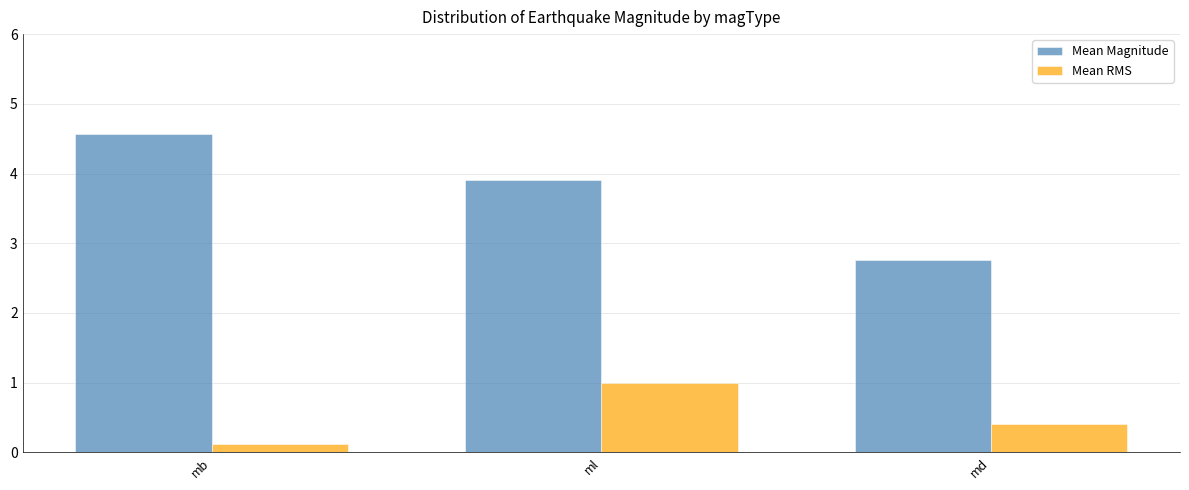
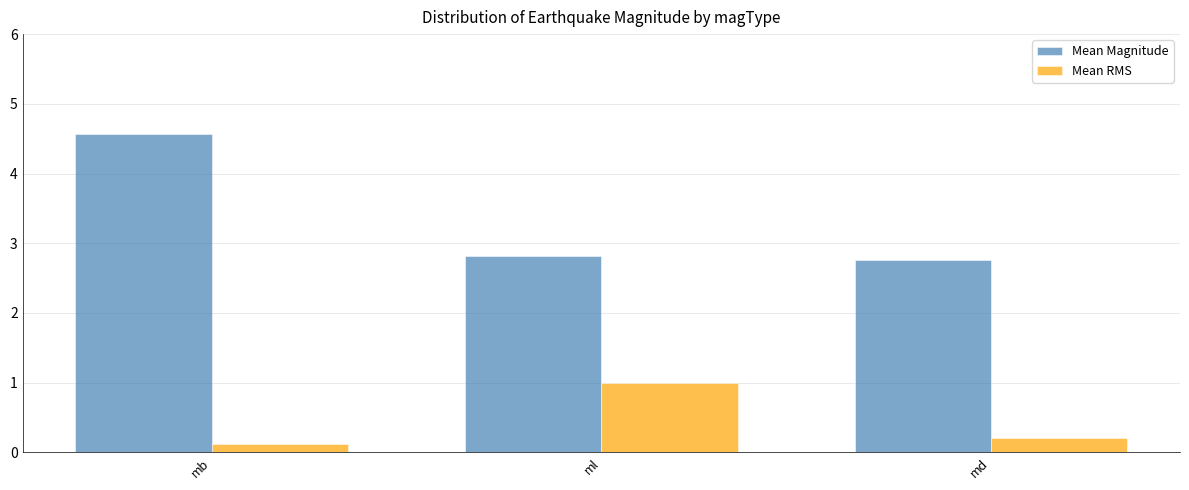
Mean Magnitude, ml: 3.9 -> 2.8
Mean RMS, md: 0.4 -> 0.2
